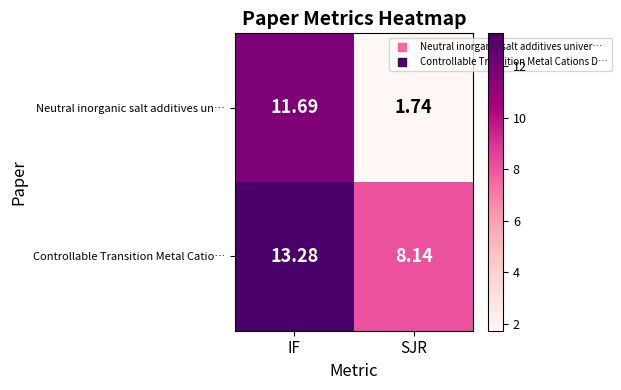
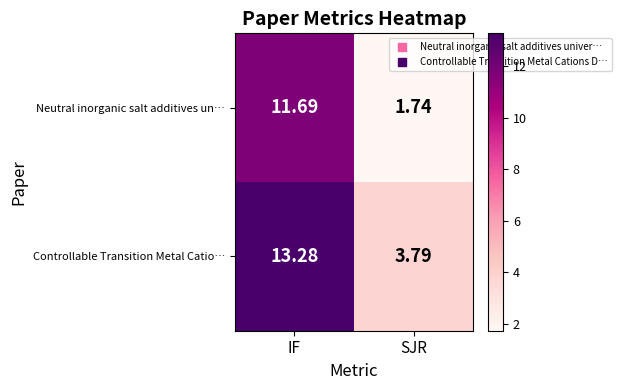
Controllable Transition Metal Catio…, SJR: 8.14 -> 3.79
